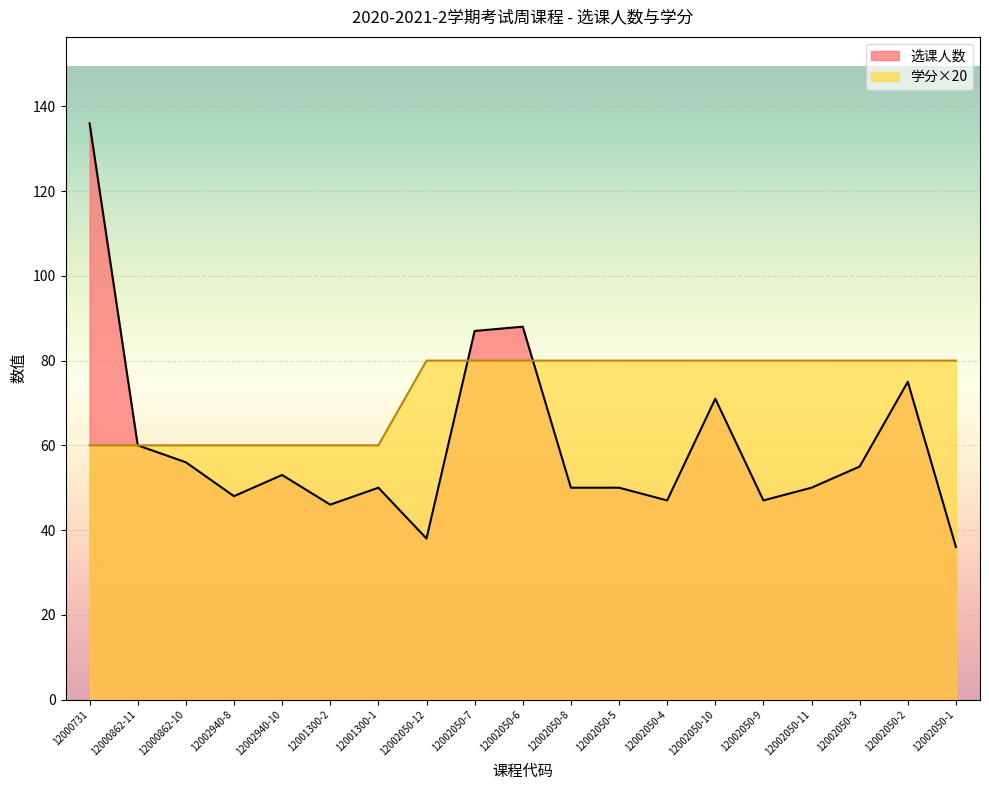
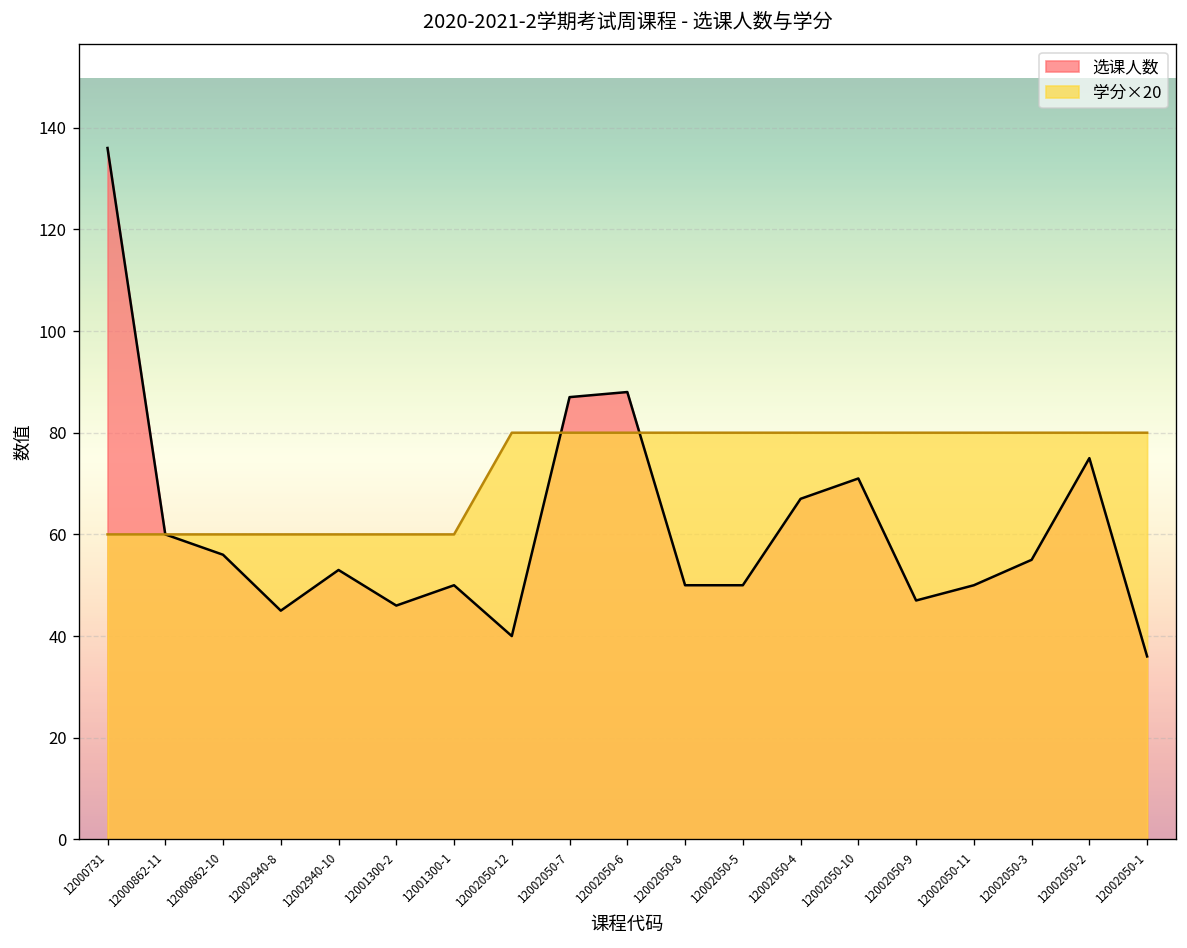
选课人数, 12002940-8: 48 -> 45
选课人数, 12002050-12: 38 -> 40
选课人数, 12002050-4: 47 -> 67
